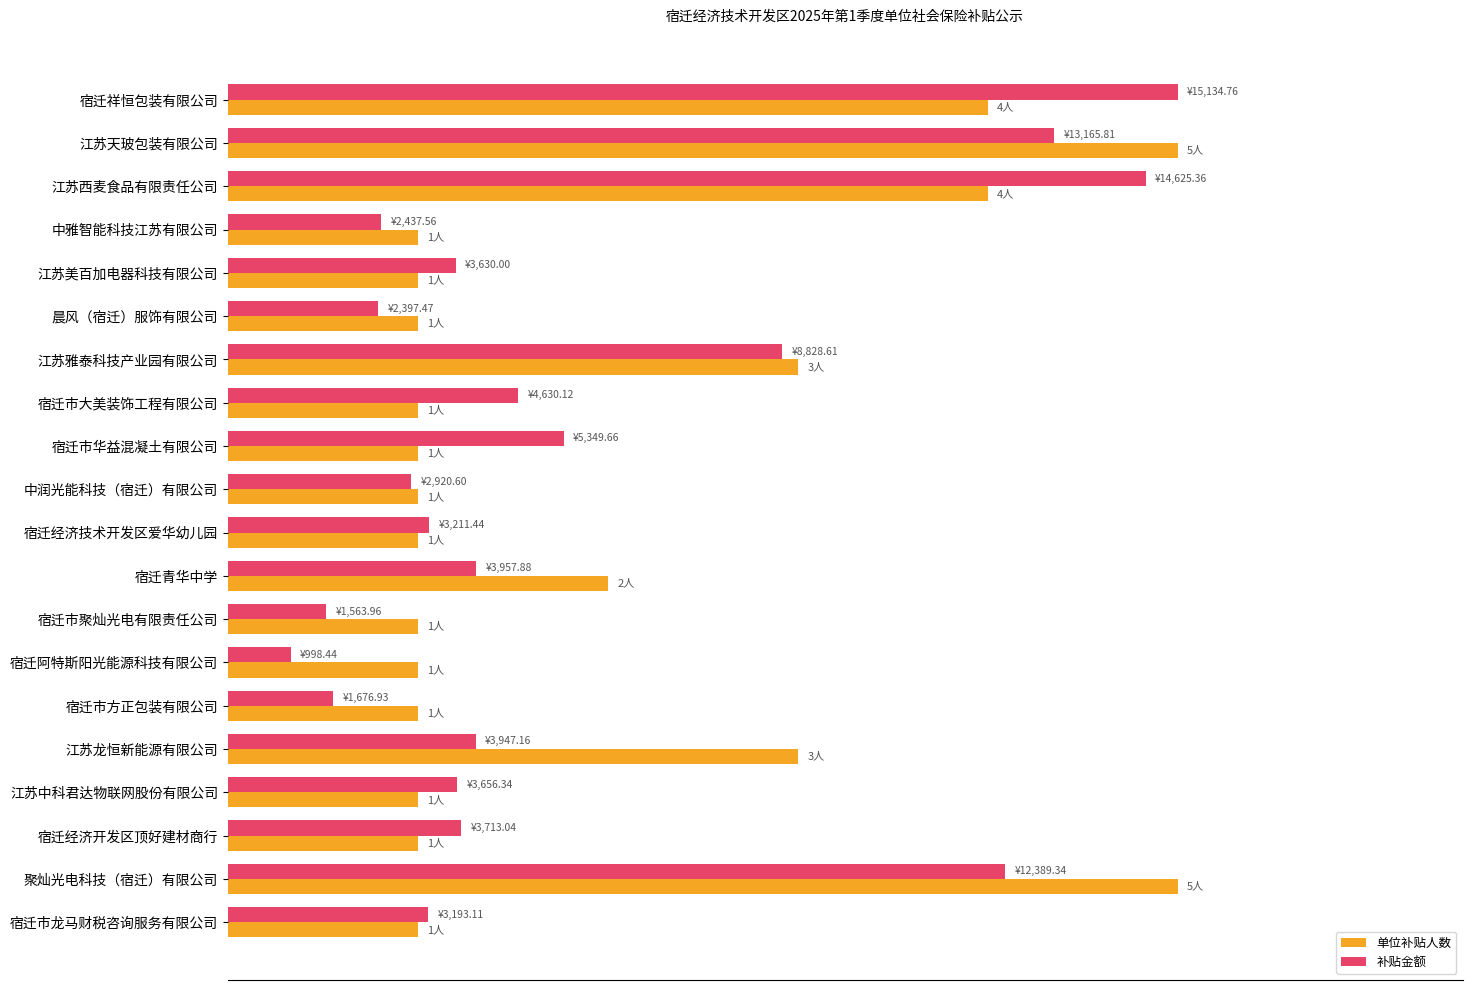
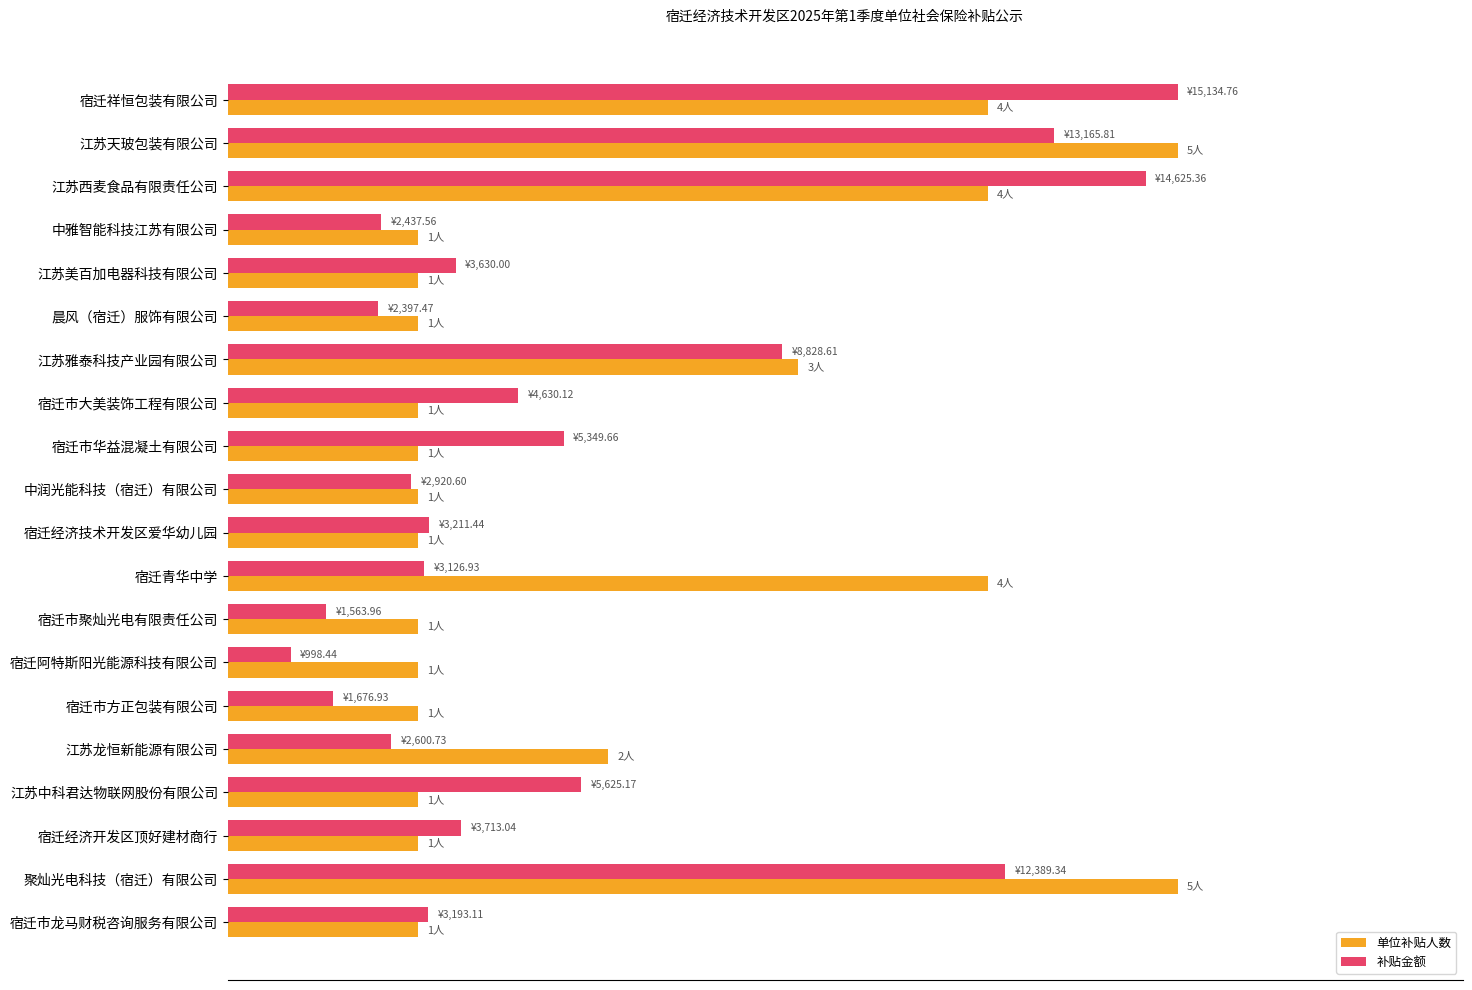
补贴金额, 宿迁青华中学: ¥3,957.88 -> ¥3,126.93
单位补贴人数, 宿迁青华中学: 2人 -> 4人
补贴金额, 江苏龙恒新能源有限公司: ¥3,947.16 -> ¥2,600.73
单位补贴人数, 江苏龙恒新能源有限公司: 3人 -> 2人
补贴金额, 江苏中科君达物联网股份有限公司: ¥3,656.34 -> ¥5,625.17
